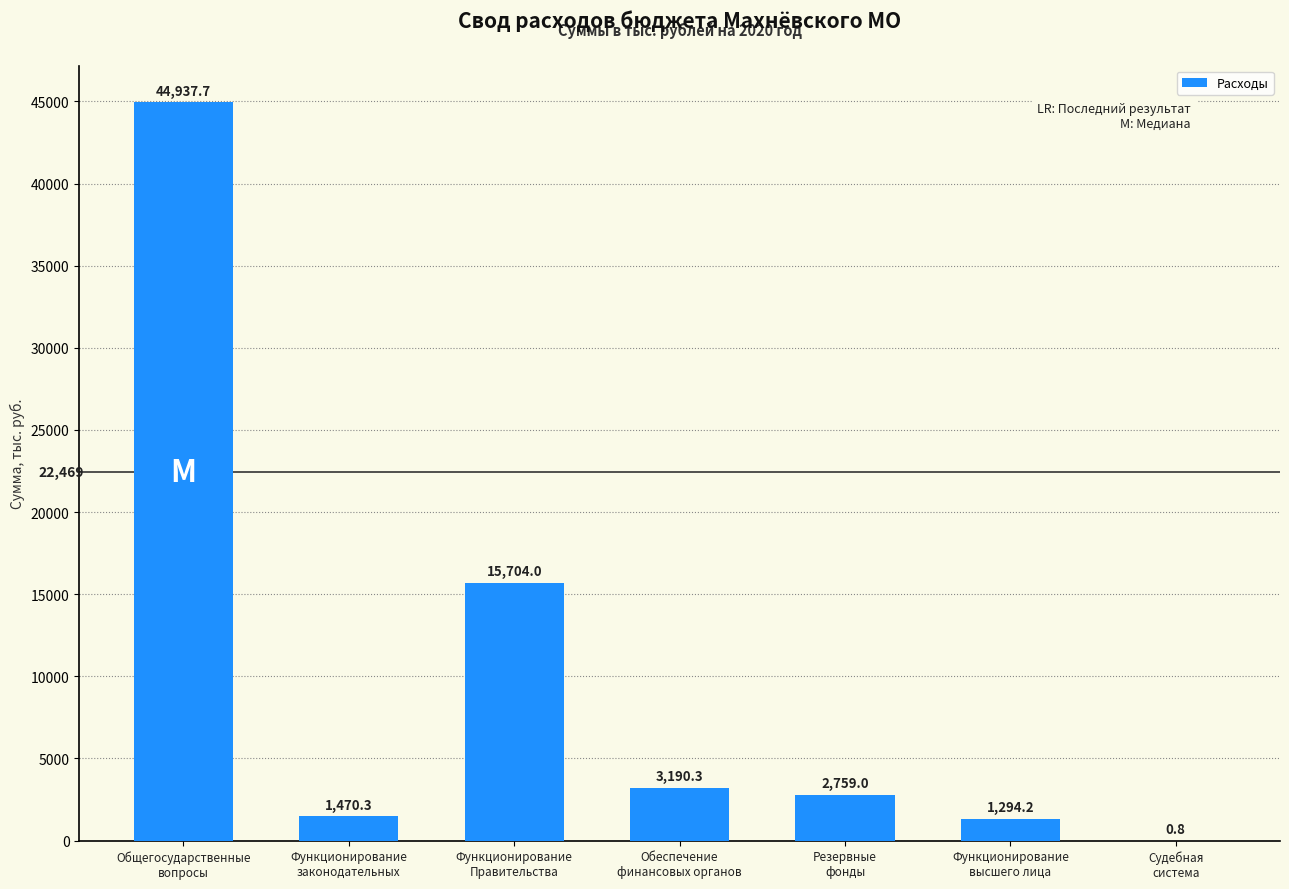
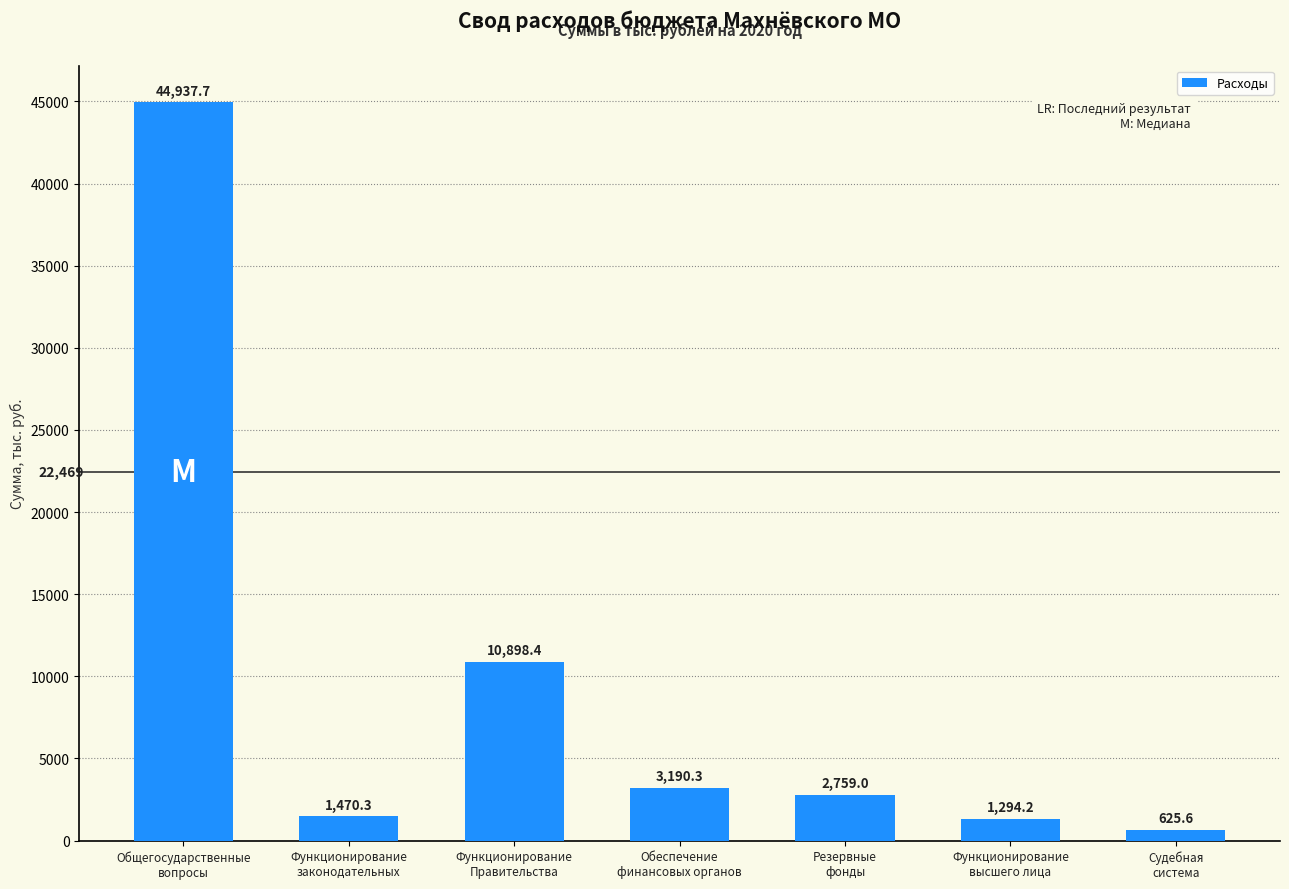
Функционирование Правительства: 15,704.0 -> 10,898.4
Судебная система: 0.8 -> 625.6
